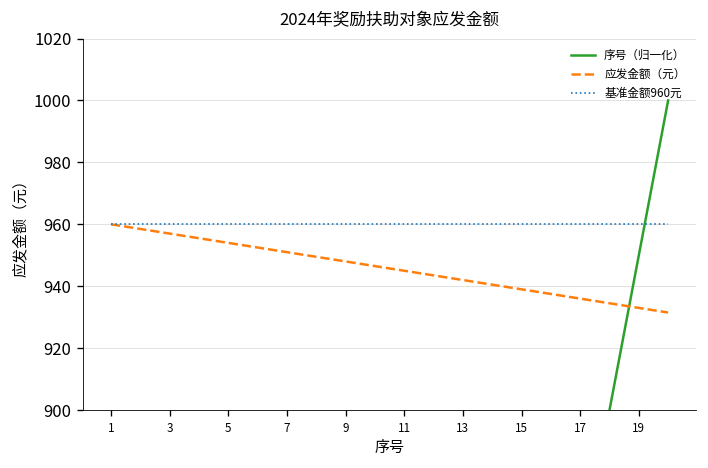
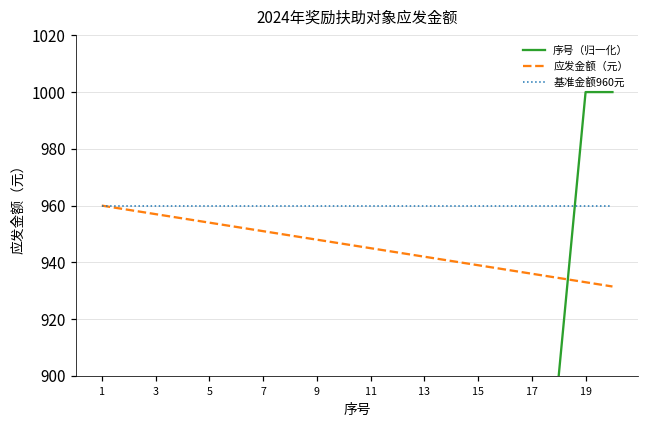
序号（归一化）, 19: 950 -> 1000
